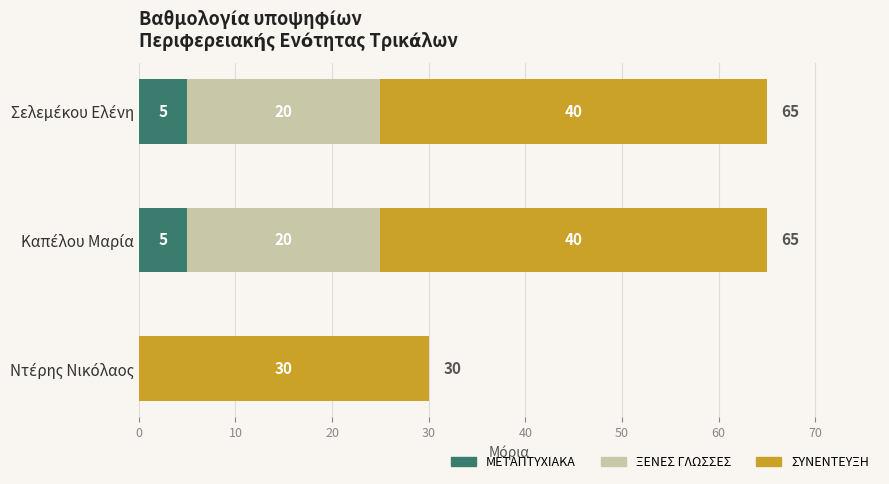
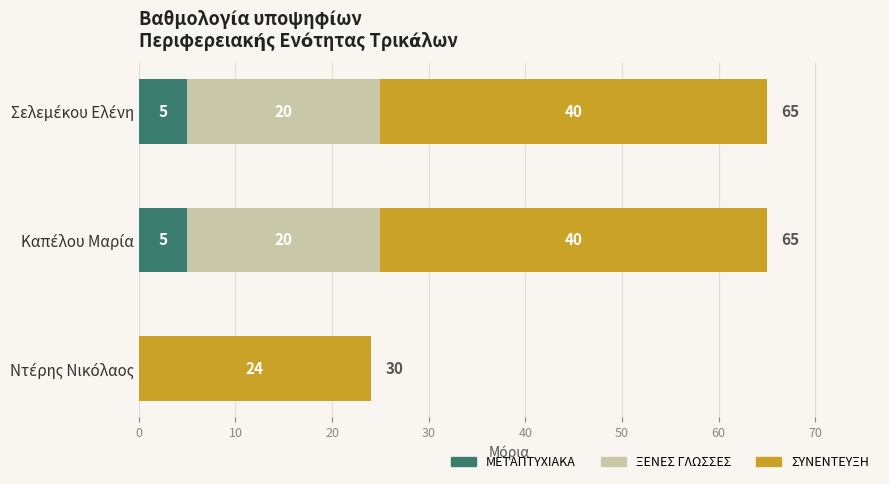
ΣΥΝΕΝΤΕΥΞΗ, Ντέρης Νικόλαος: 30 -> 24
